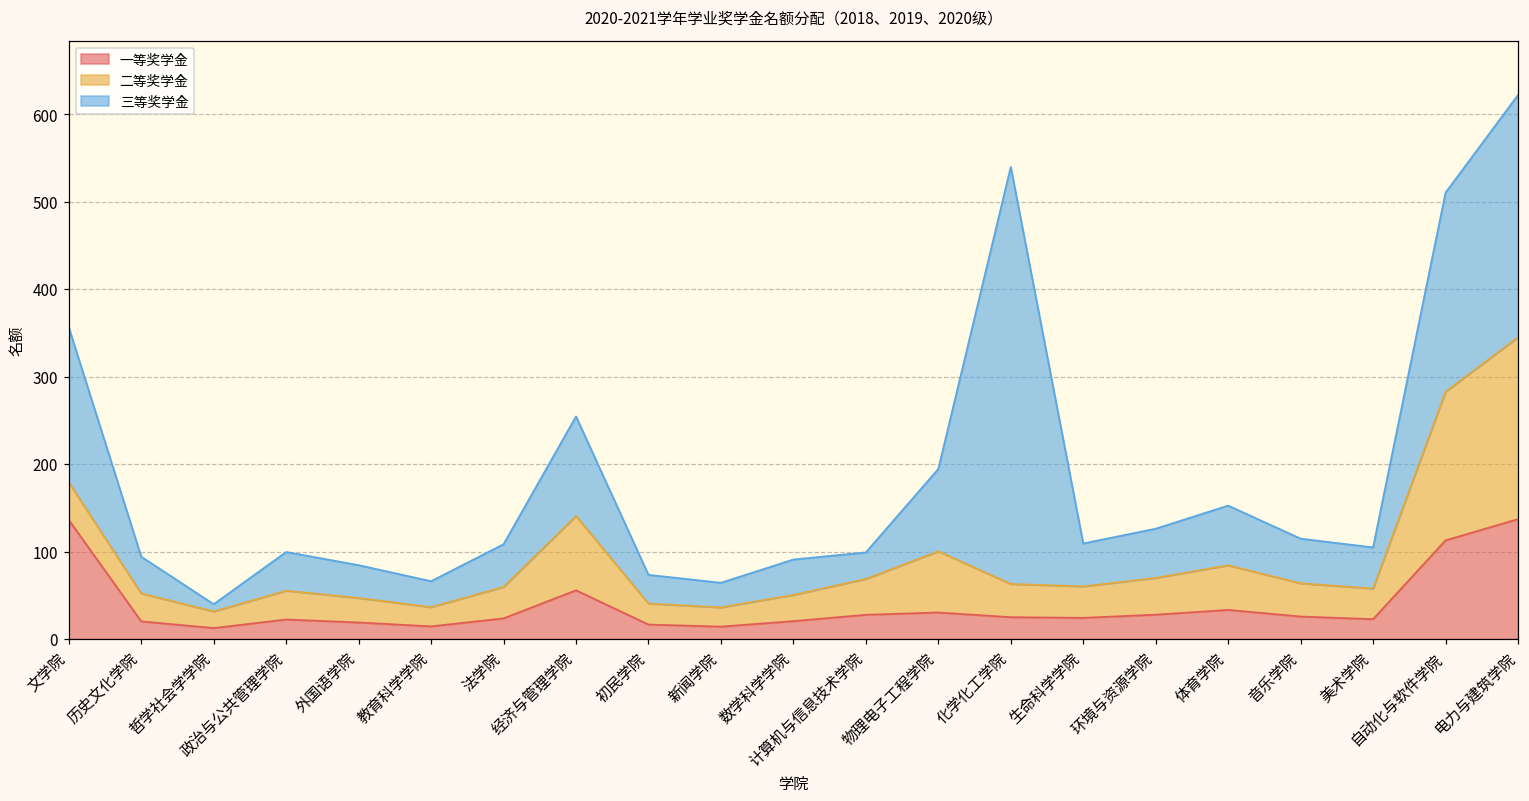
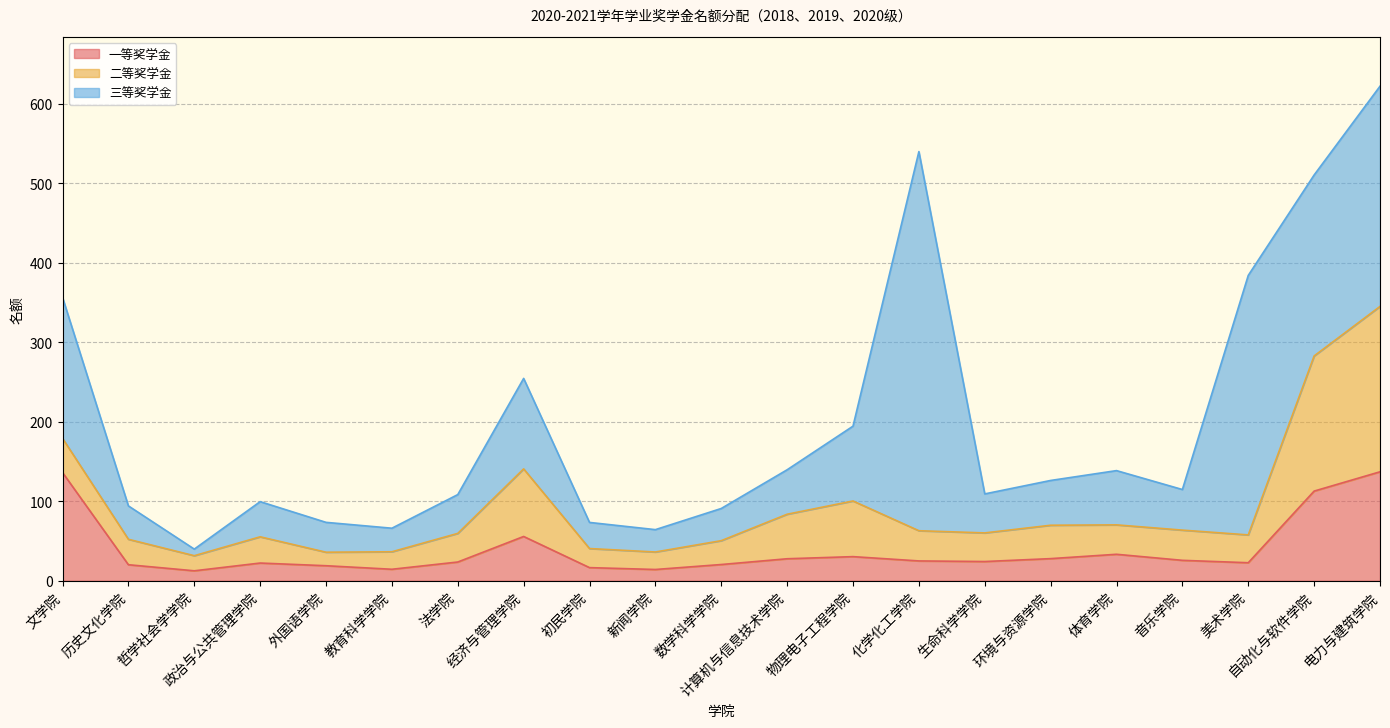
二等奖学金, 外国语学院: 30 -> 20
二等奖学金, 计算机与信息技术学院: 40 -> 60
三等奖学金, 计算机与信息技术学院: 30 -> 60
二等奖学金, 体育学院: 50 -> 40
三等奖学金, 美术学院: 50 -> 330
